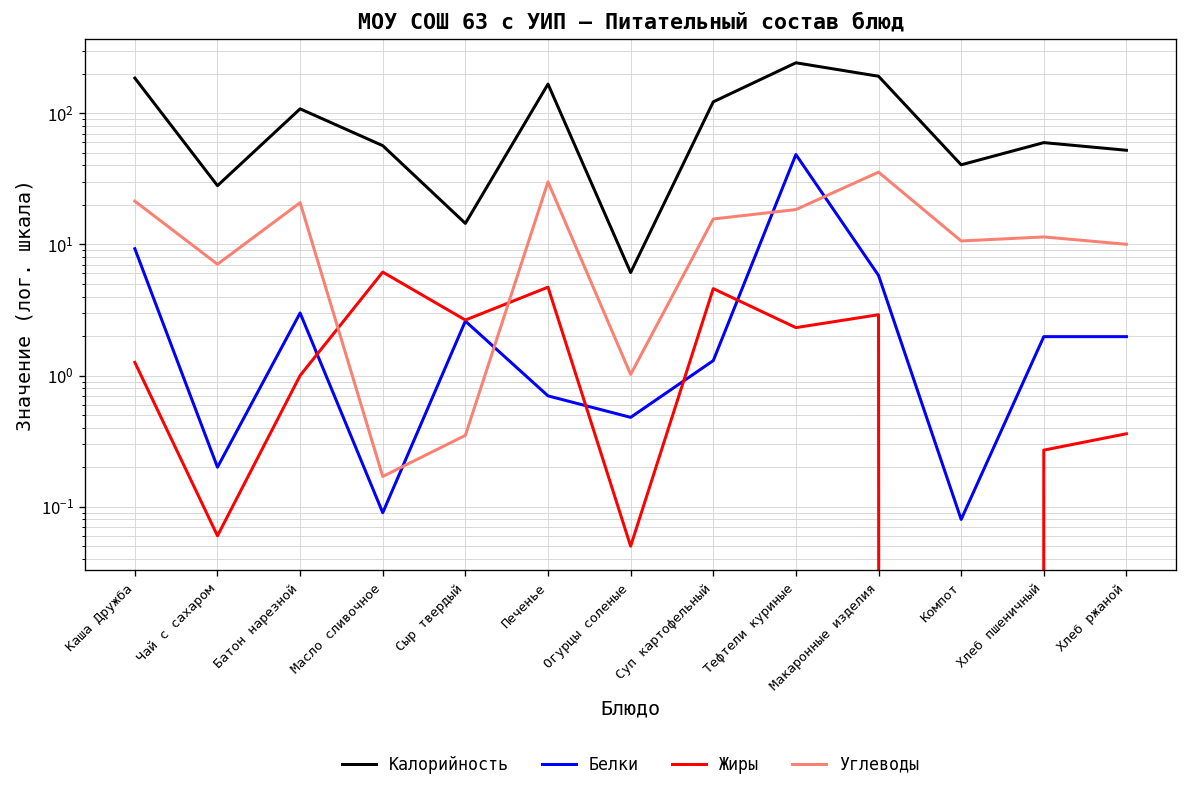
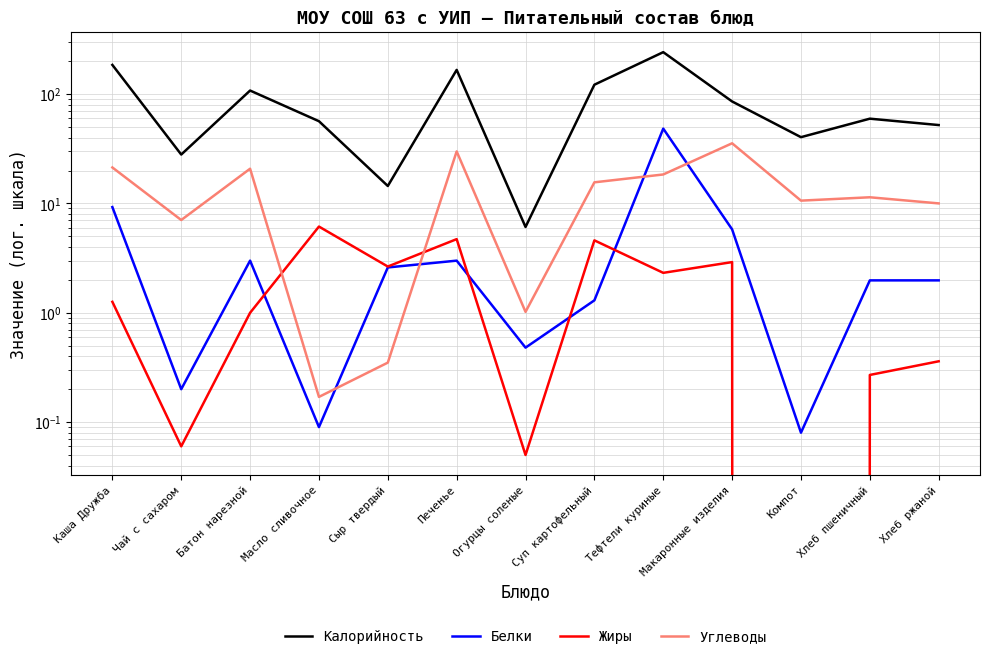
Белки, Печенье: 0.7 -> 3.0
Калорийность, Макаронные изделия: 190 -> 90
